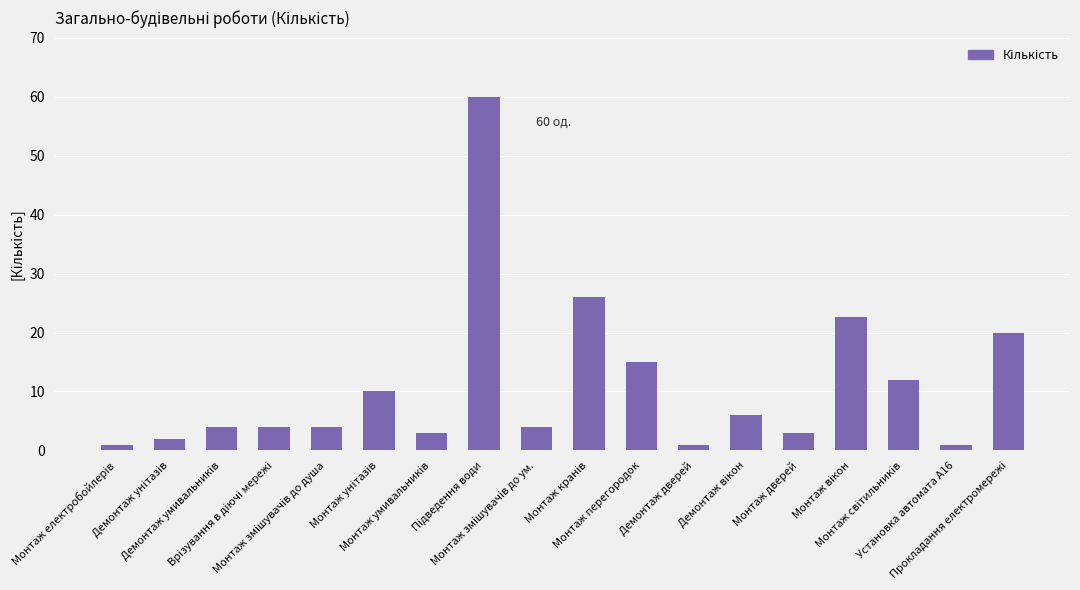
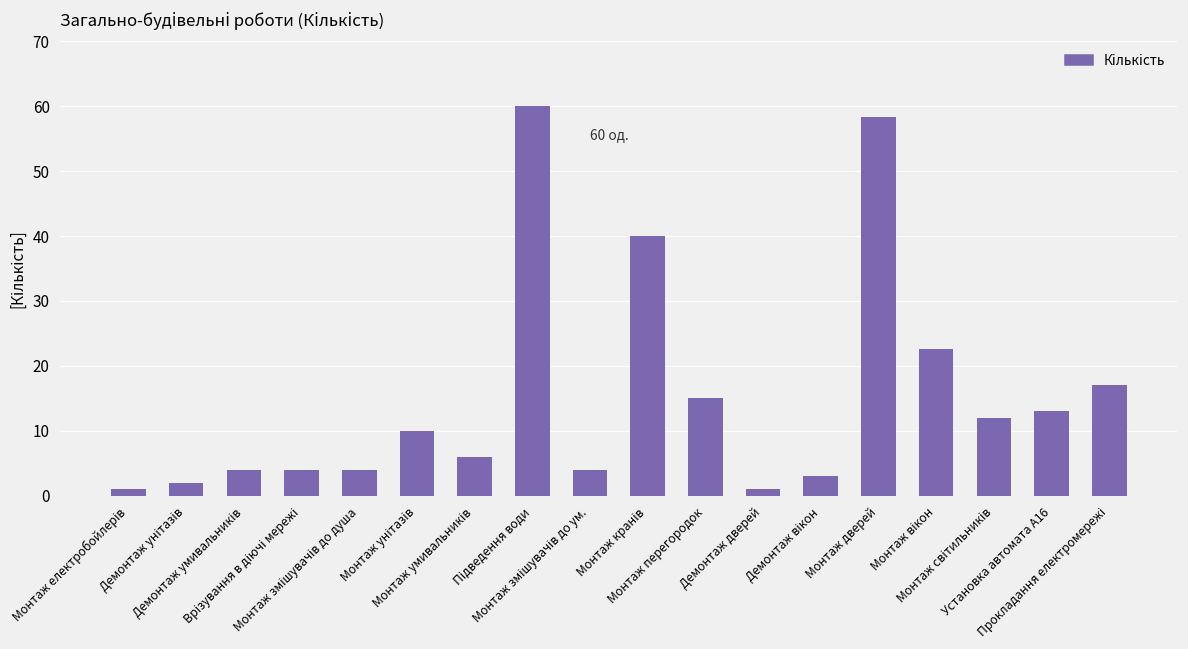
Монтаж умивальників: 3 -> 6
Монтаж кранів: 26 -> 40
Демонтаж вікон: 6 -> 3
Монтаж дверей: 3 -> 58
Установка автомата А16: 1 -> 13
Прокладання електромережі: 20 -> 17
